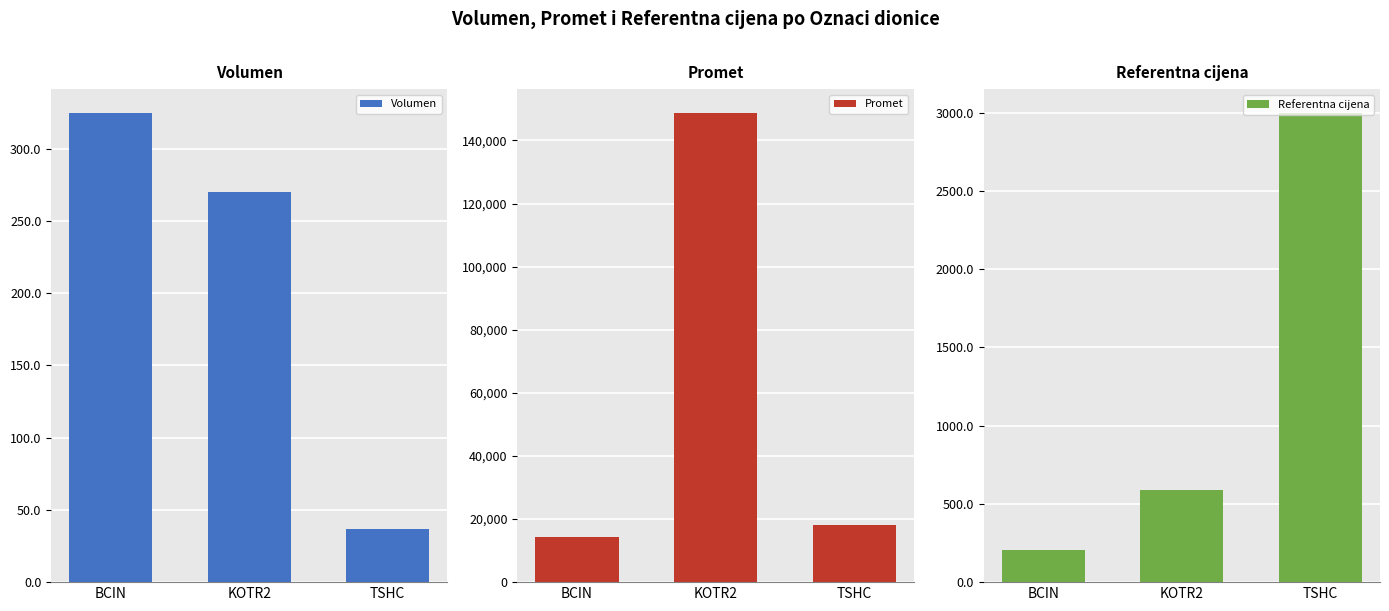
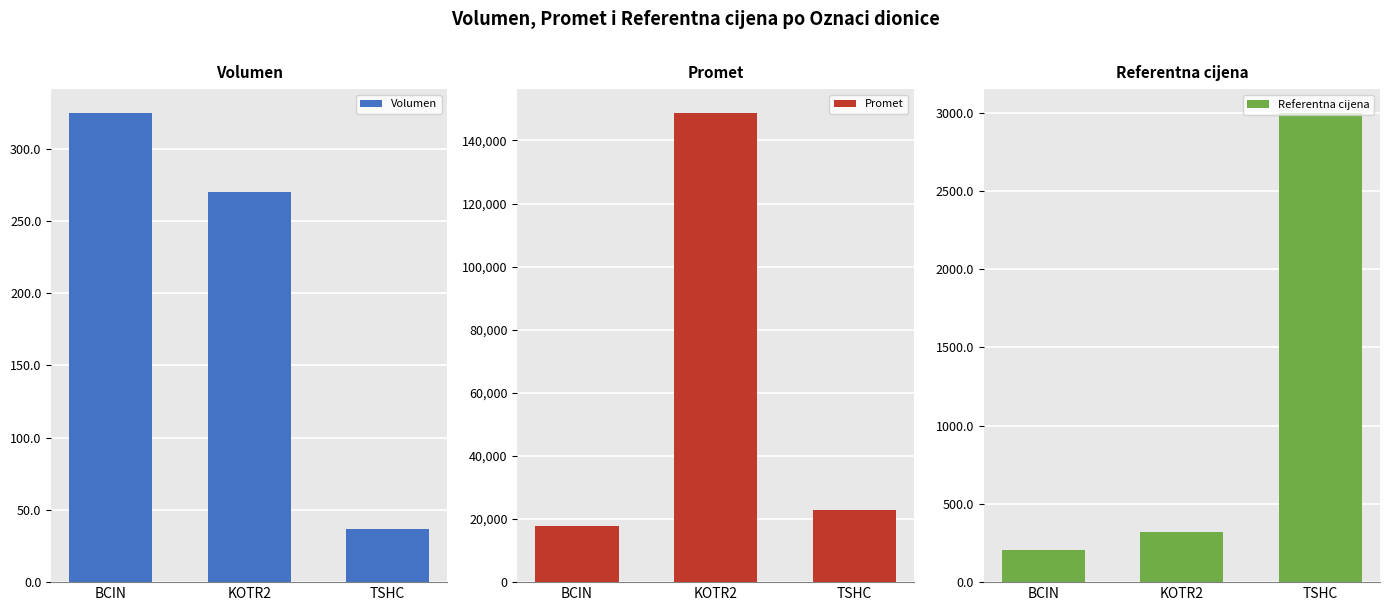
Promet, BCIN: 14,000 -> 18,000
Promet, TSHC: 18,000 -> 23,000
Referentna cijena, KOTR2: 590 -> 320
